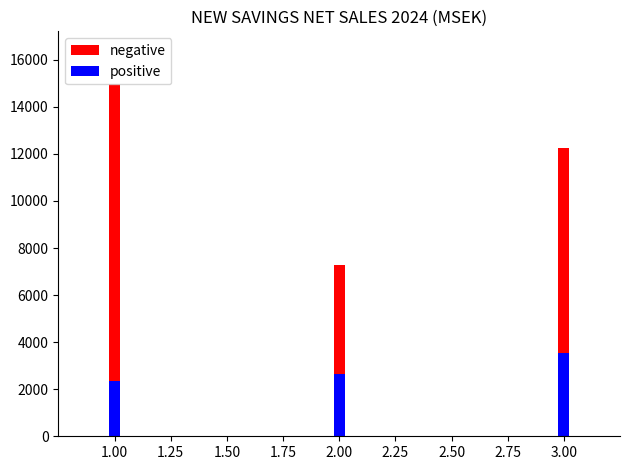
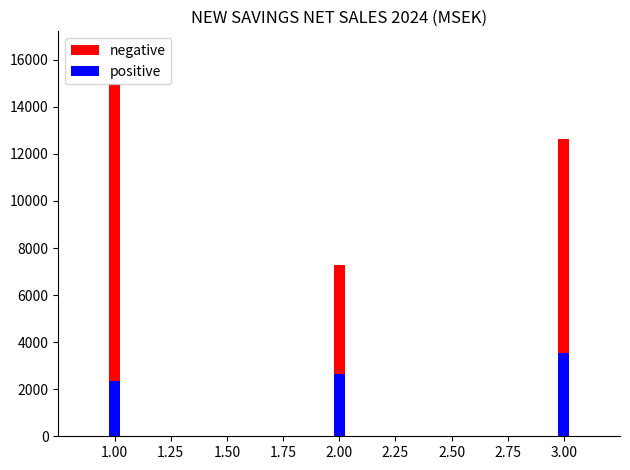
negative, 3.00: 12300 -> 12600
